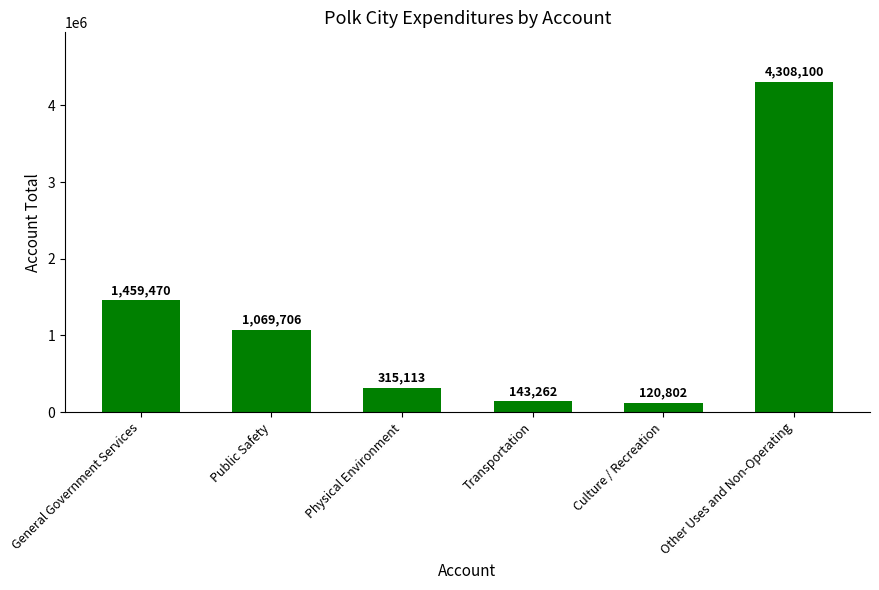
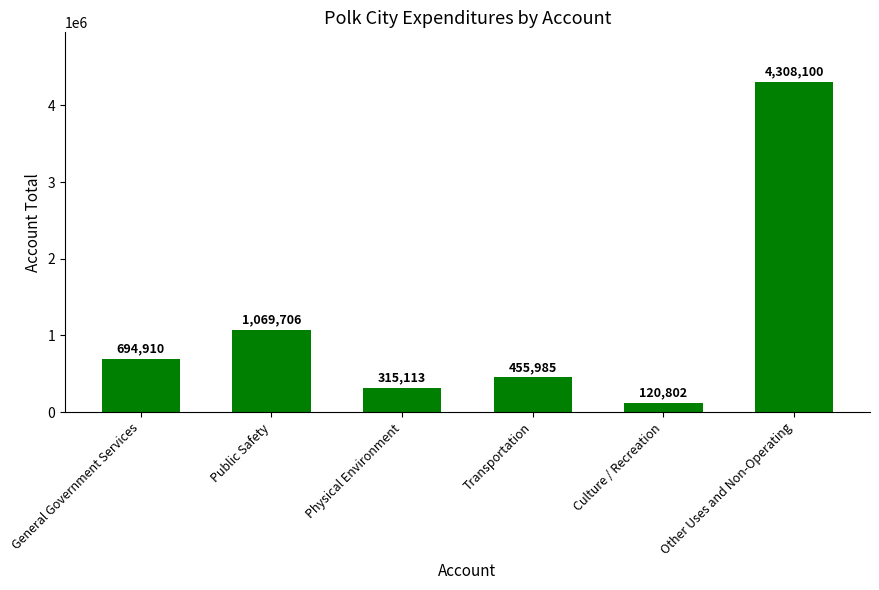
General Government Services: 1,459,470 -> 694,910
Transportation: 143,262 -> 455,985
